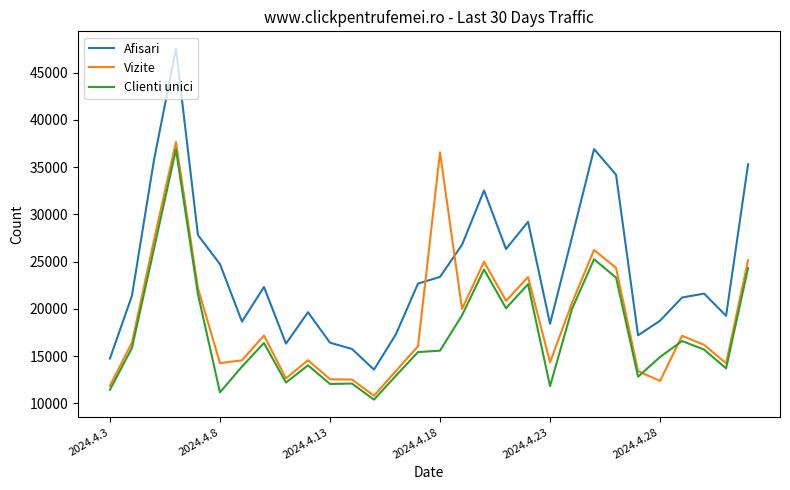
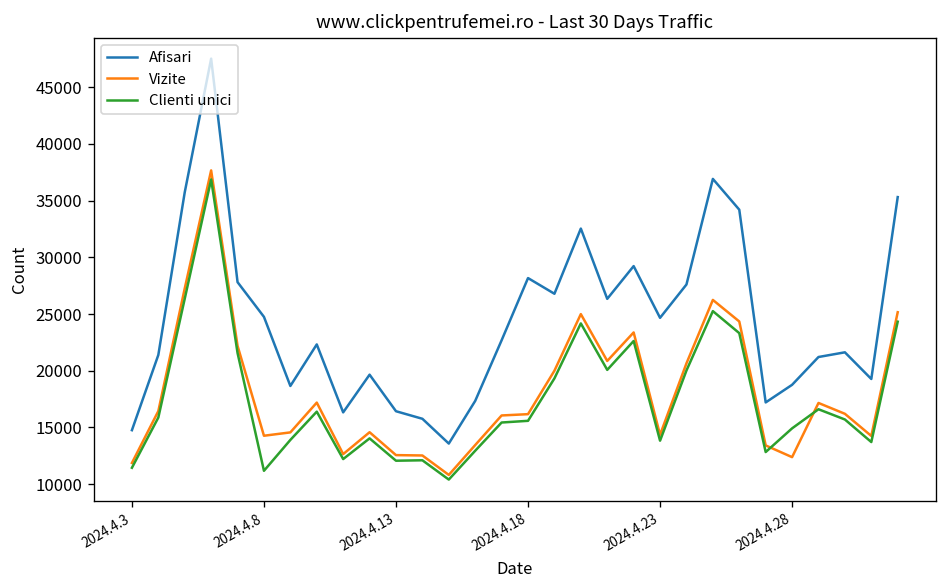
Afisari, 2024.4.18: 23000 -> 28000
Vizite, 2024.4.18: 37000 -> 16000
Afisari, 2024.4.23: 18000 -> 25000
Clienti unici, 2024.4.23: 12000 -> 14000
